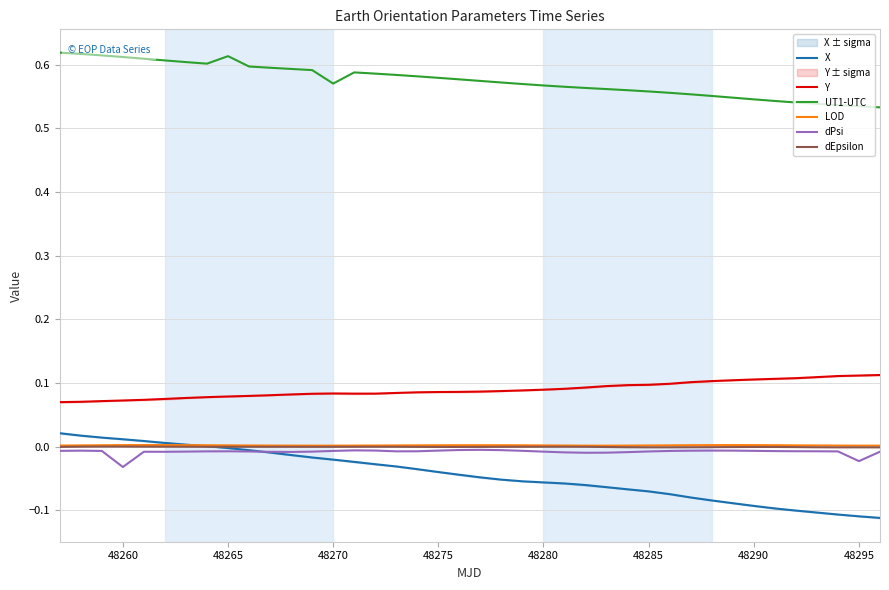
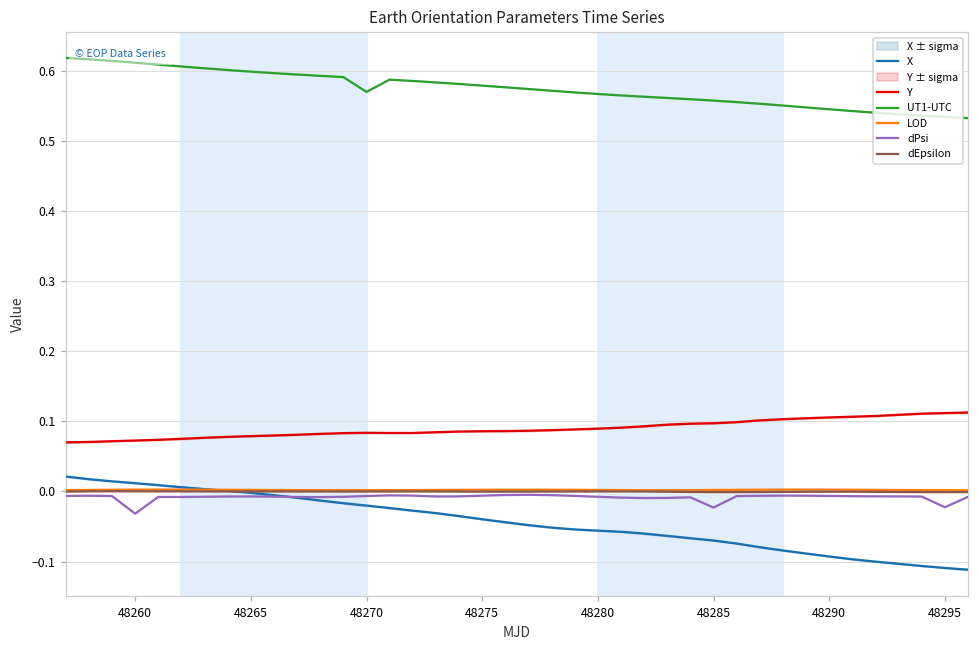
UT1-UTC, 48265: 0.61 -> 0.60
dPsi, 48285: -0.01 -> -0.02
